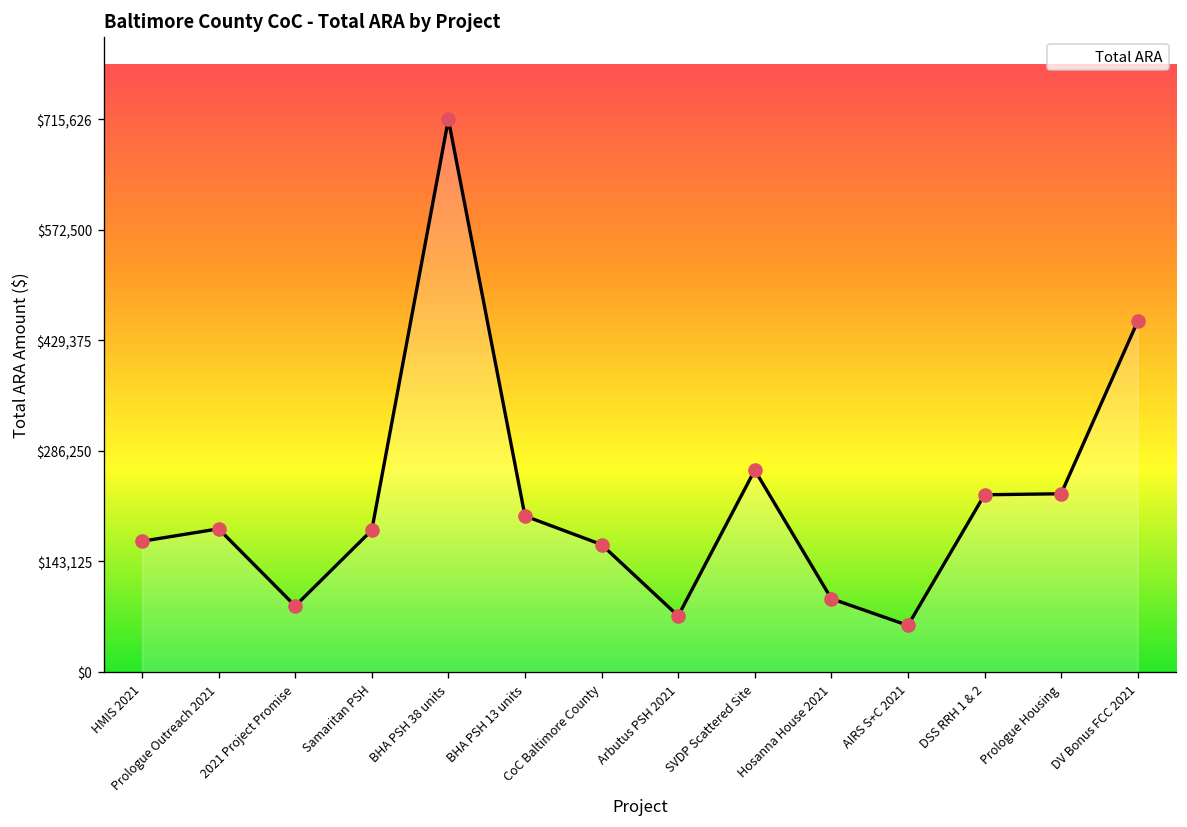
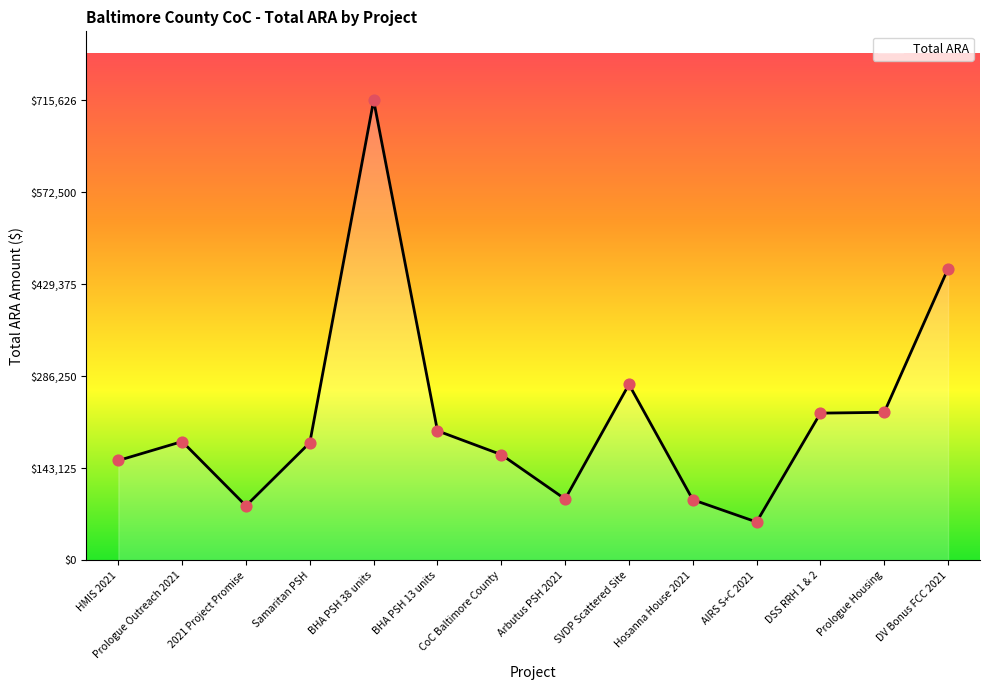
HMIS 2021: $170,000 -> $160,000
Arbutus PSH 2021: $70,000 -> $100,000
SVDP Scattered Site: $260,000 -> $270,000
